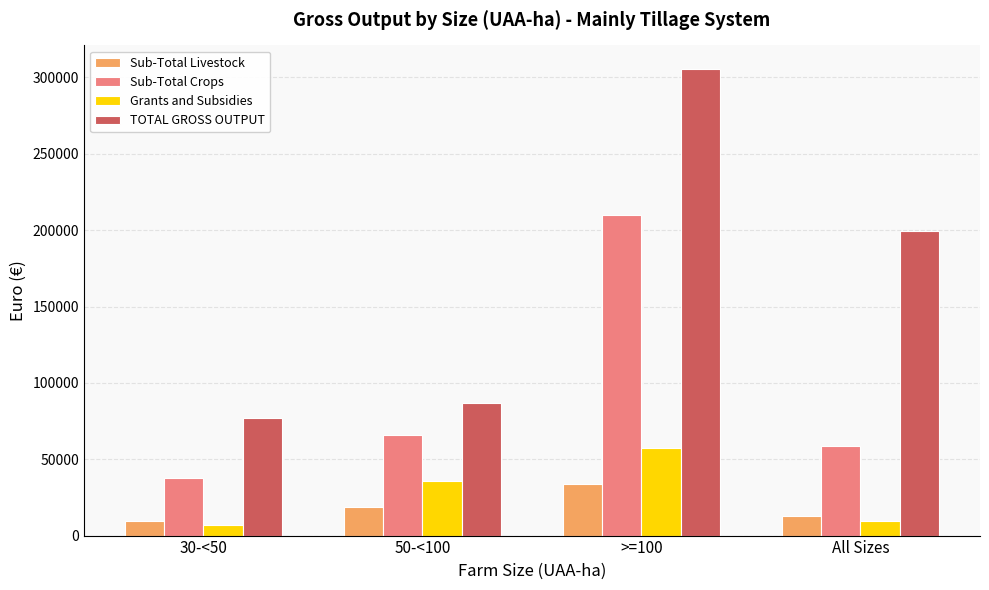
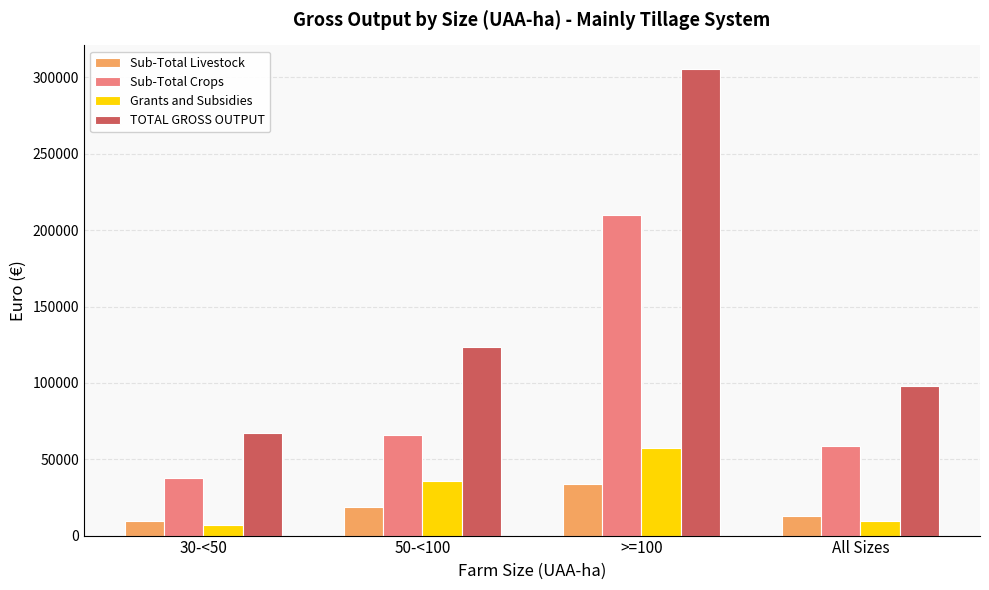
TOTAL GROSS OUTPUT, 30-<50: 77000 -> 67000
TOTAL GROSS OUTPUT, 50-<100: 87000 -> 123000
TOTAL GROSS OUTPUT, All Sizes: 199000 -> 98000
